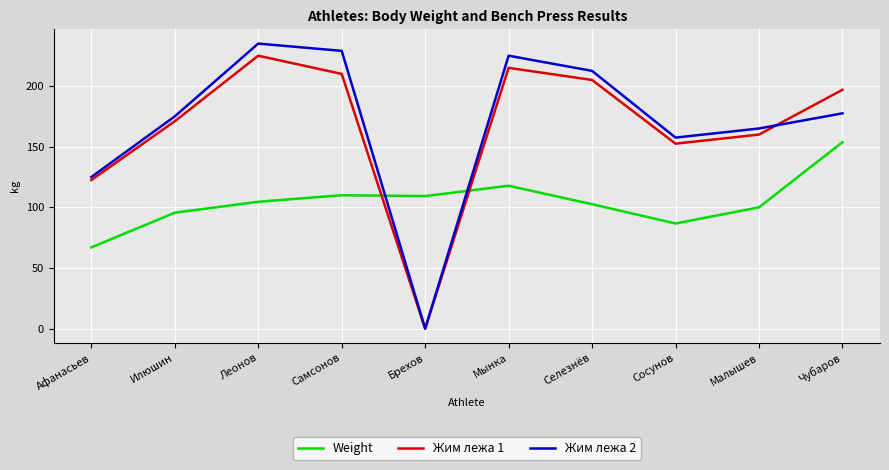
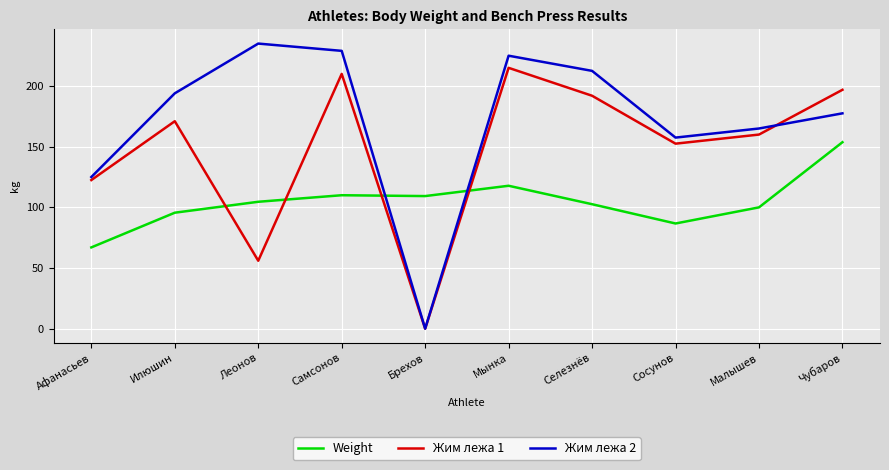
Жим лежа 2, Илюшин: 175 -> 194
Жим лежа 1, Леонов: 225 -> 56
Жим лежа 1, Селезнёв: 205 -> 192
